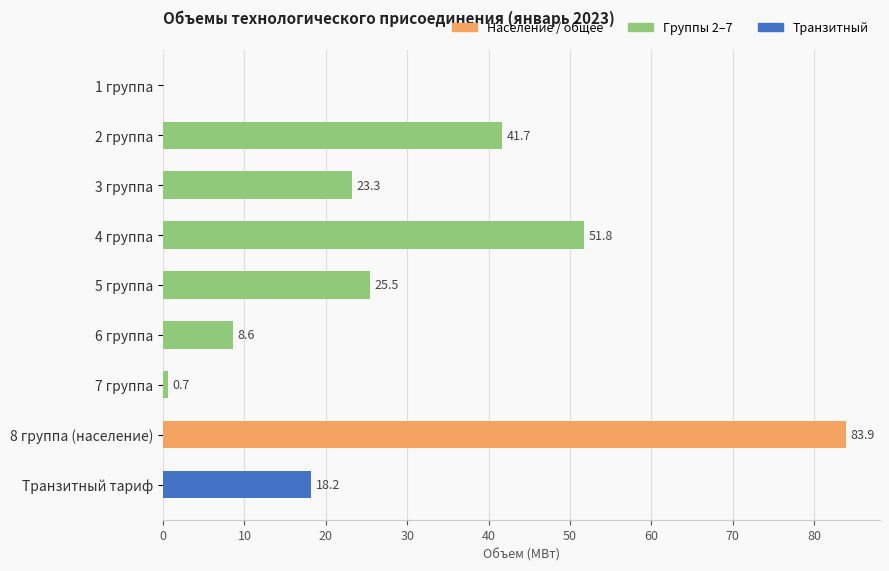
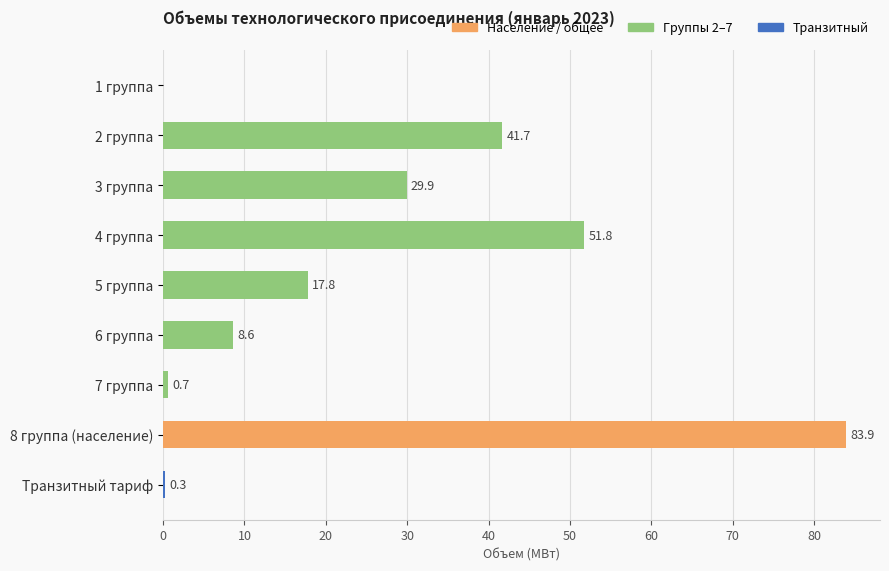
3 группа: 23.3 -> 29.9
5 группа: 25.5 -> 17.8
Транзитный тариф: 18.2 -> 0.3
